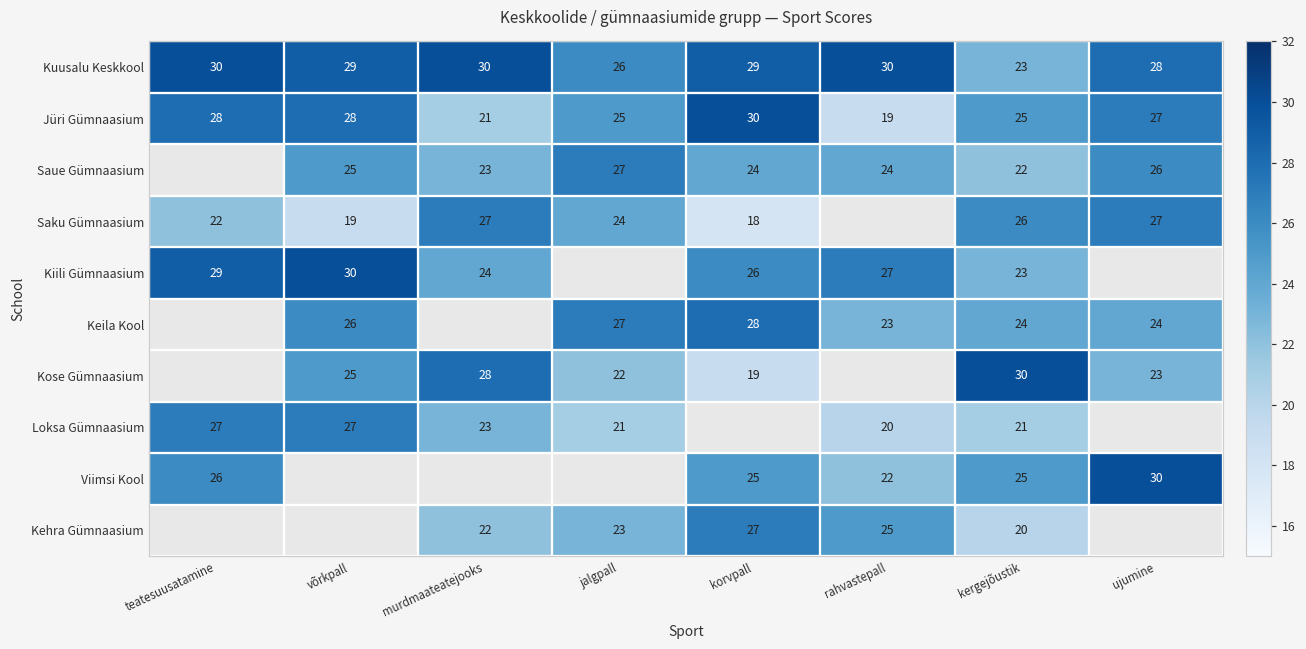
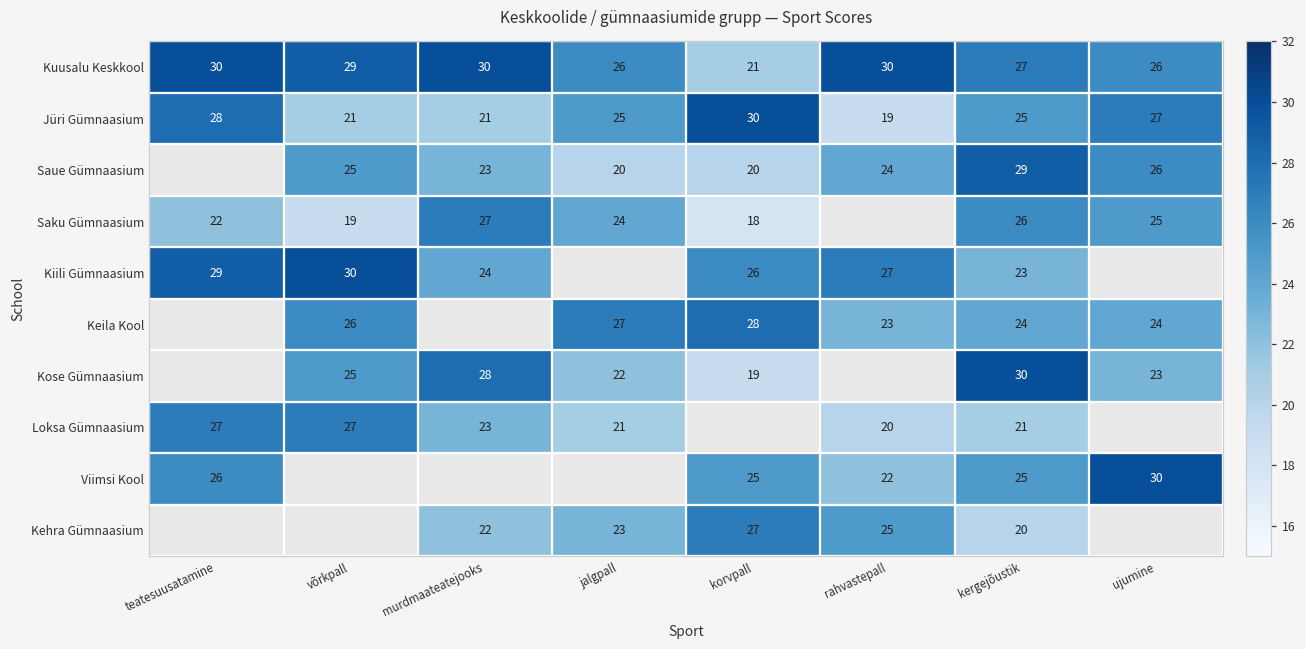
Kuusalu Keskkool, korvpall: 29 -> 21
Kuusalu Keskkool, kergejõustik: 23 -> 27
Kuusalu Keskkool, ujumine: 28 -> 26
Jüri Gümnaasium, võrkpall: 28 -> 21
Saue Gümnaasium, jalgpall: 27 -> 20
Saue Gümnaasium, korvpall: 24 -> 20
Saue Gümnaasium, kergejõustik: 22 -> 29
Saku Gümnaasium, ujumine: 27 -> 25
